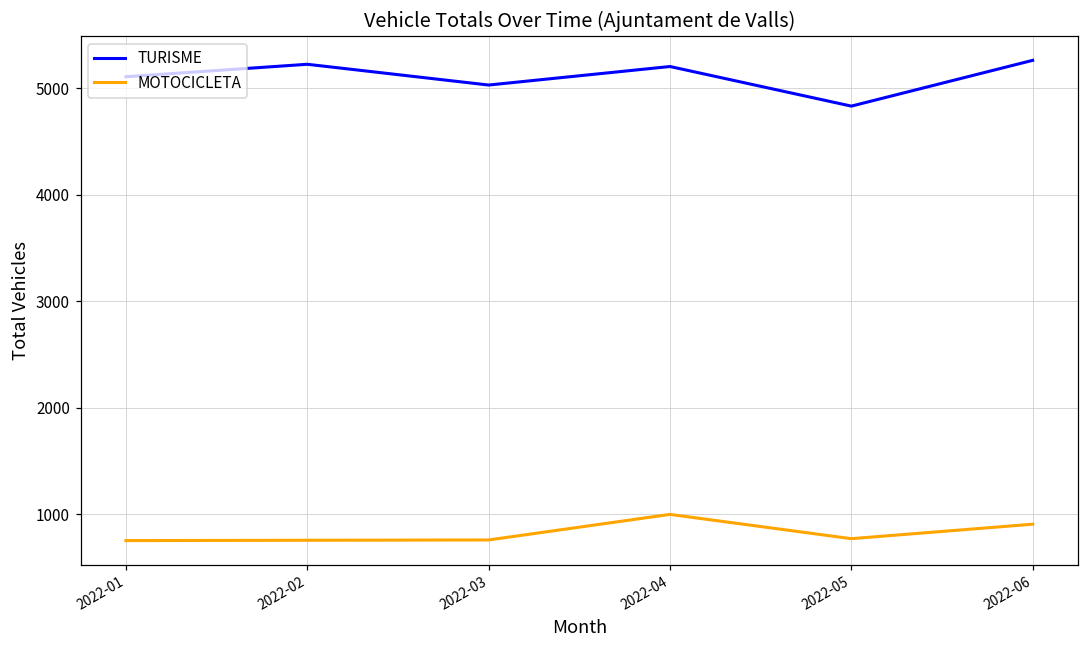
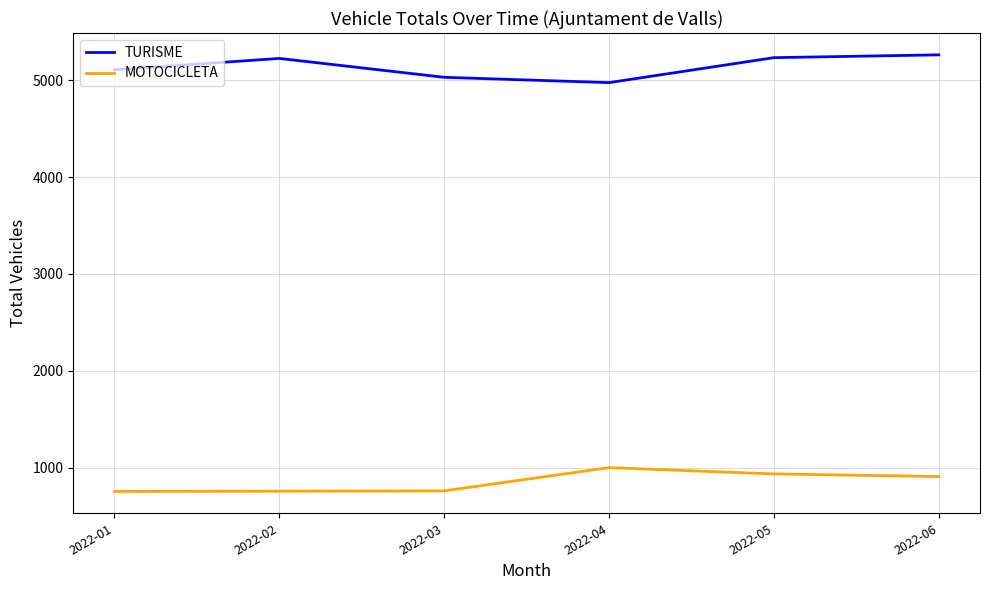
TURISME, 2022-04: 5200 -> 5000
TURISME, 2022-05: 4800 -> 5200
MOTOCICLETA, 2022-05: 800 -> 900
